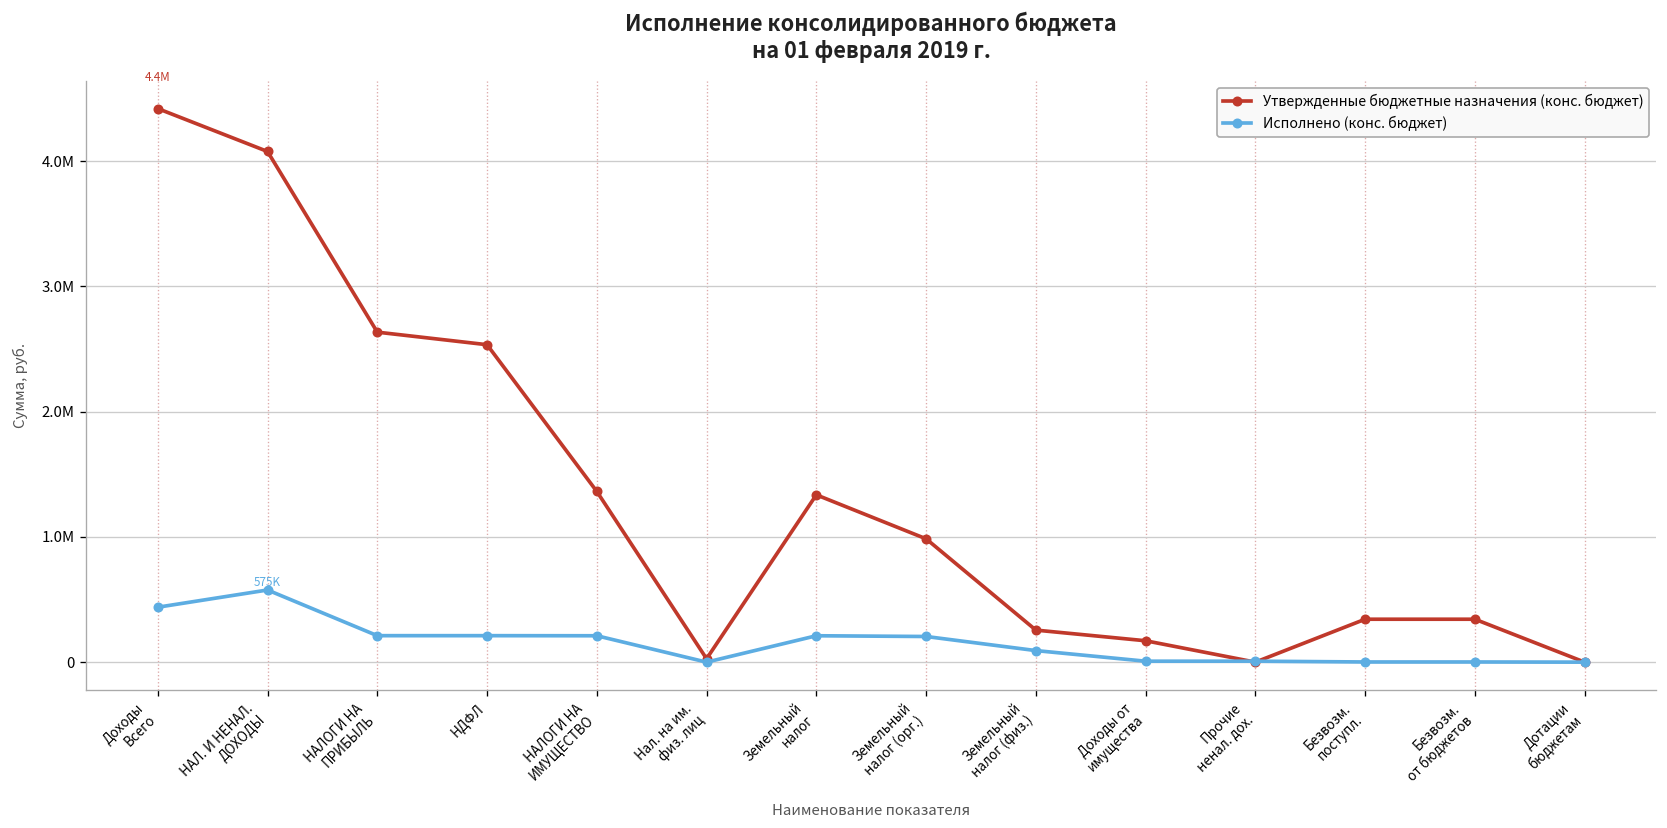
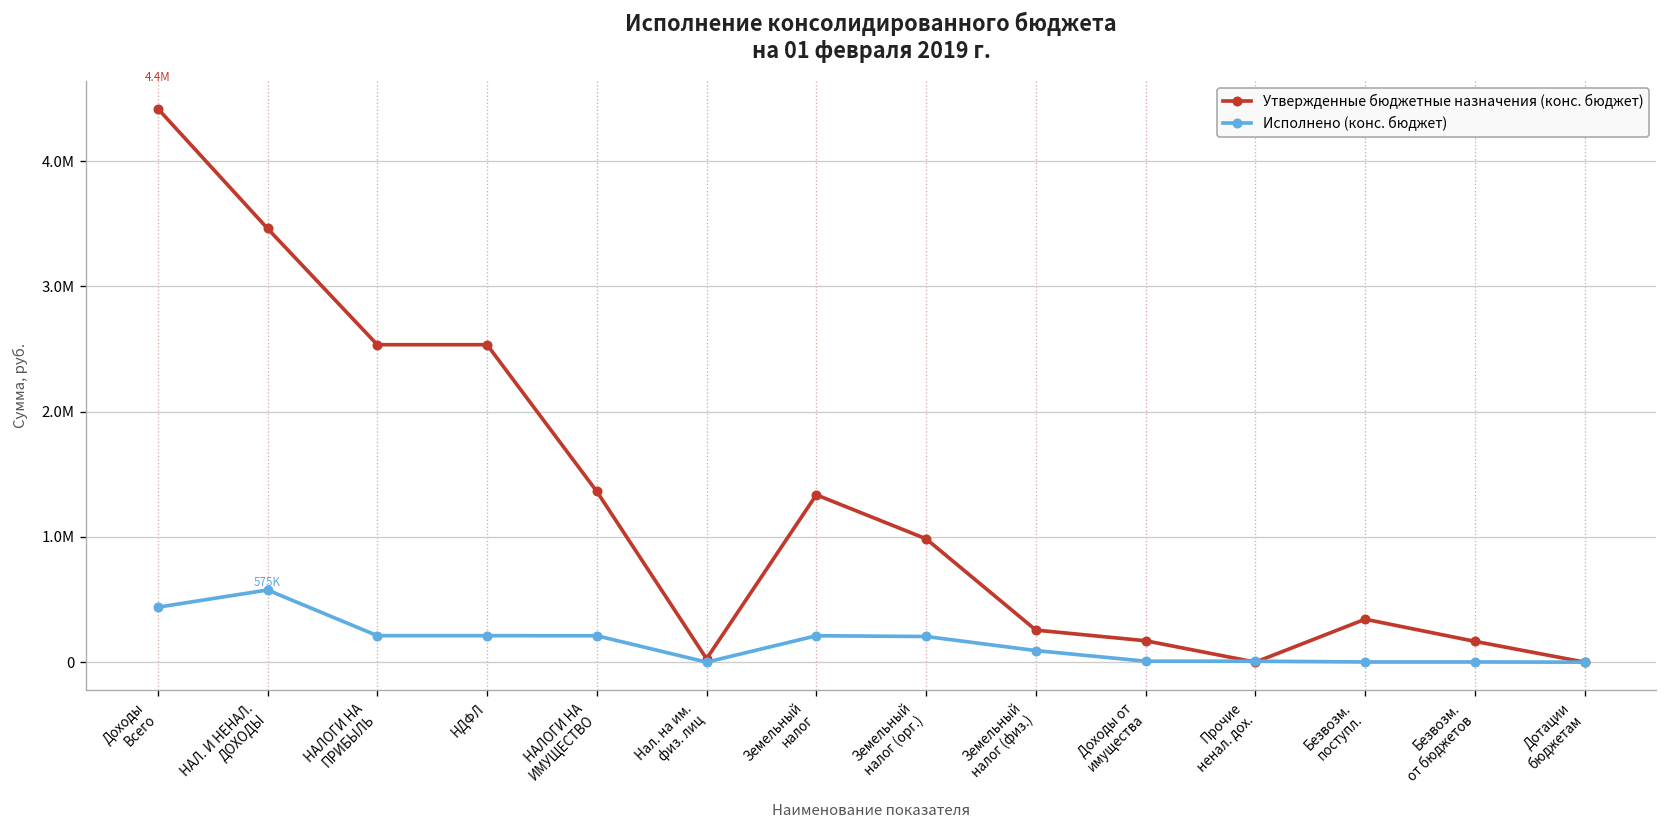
Утвержденные бюджетные назначения (конс. бюджет), НАЛ. И НЕНАЛ. ДОХОДЫ: 4080000 -> 3460000
Утвержденные бюджетные назначения (конс. бюджет), НАЛОГИ НА ПРИБЫЛЬ: 2630000 -> 2530000
Утвержденные бюджетные назначения (конс. бюджет), Безвозм. от бюджетов: 340000 -> 170000
